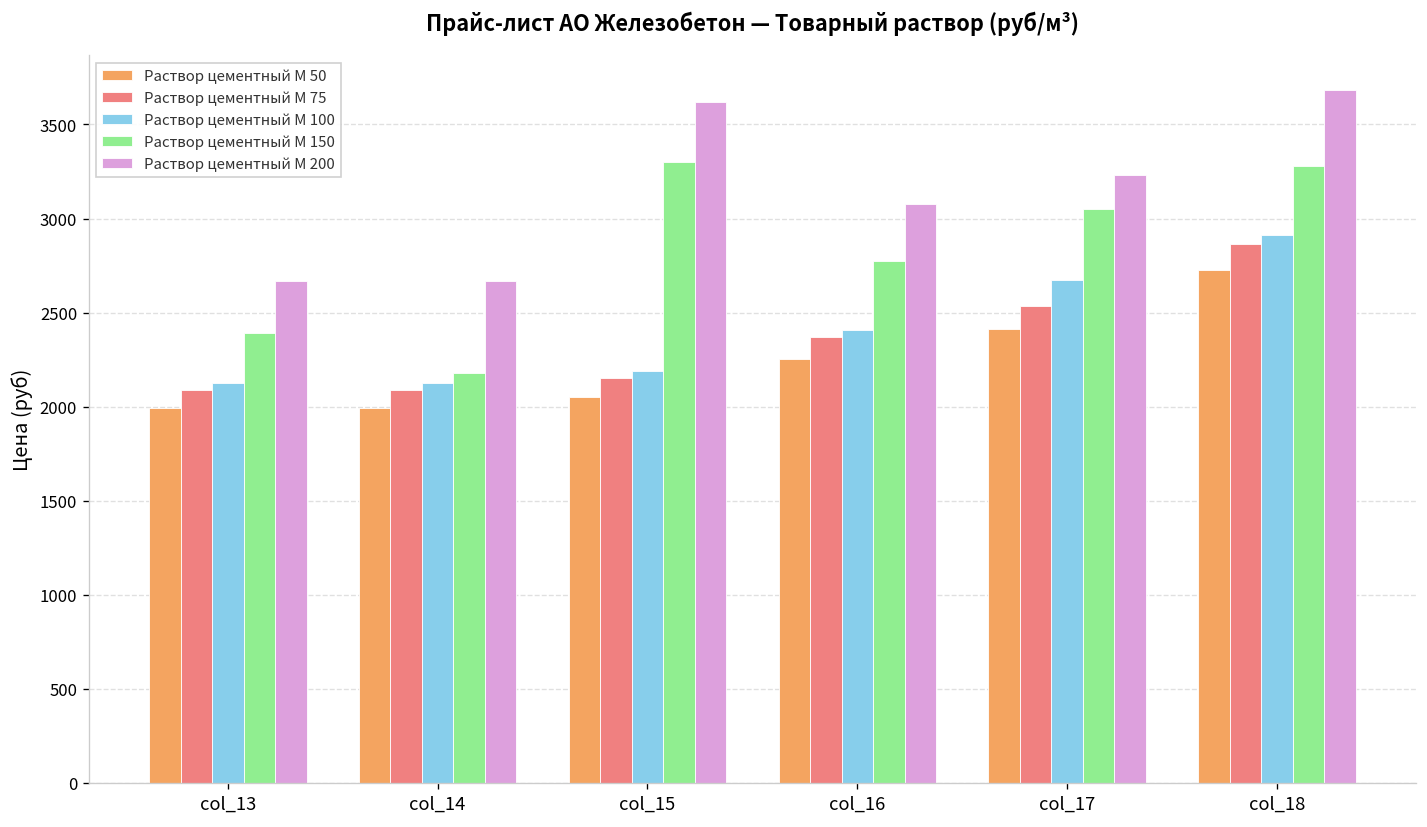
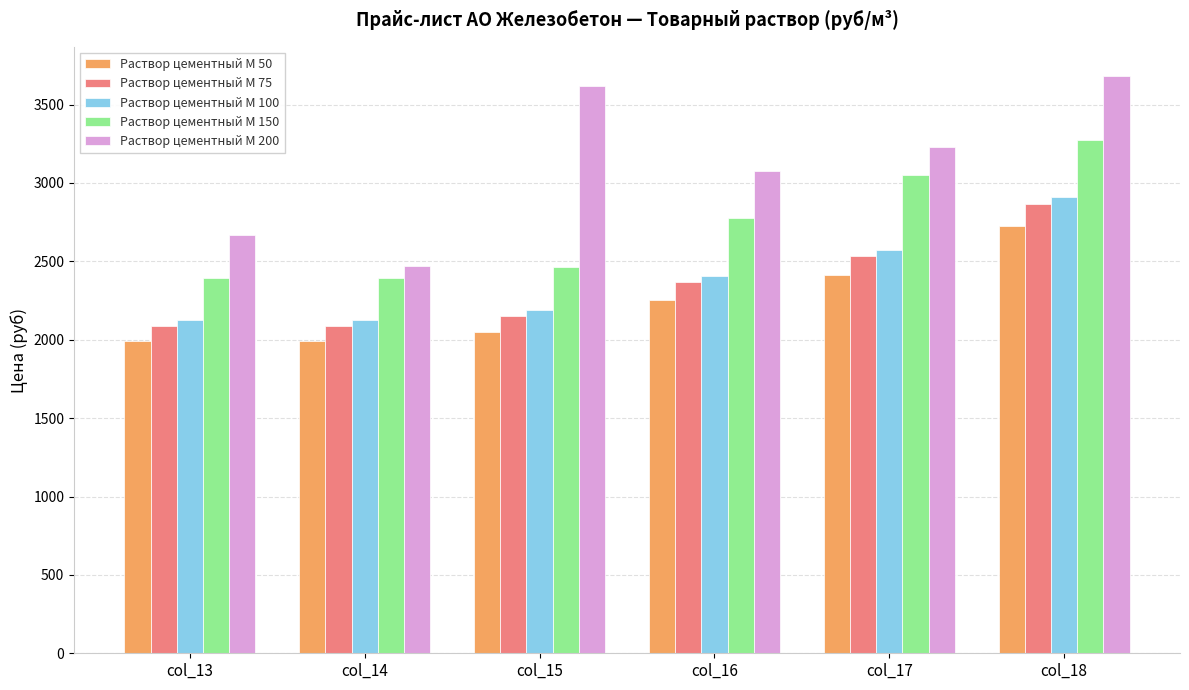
Раствор цементный М 150, col_14: 2180 -> 2390
Раствор цементный М 200, col_14: 2670 -> 2470
Раствор цементный М 150, col_15: 3300 -> 2460
Раствор цементный М 100, col_17: 2680 -> 2580
